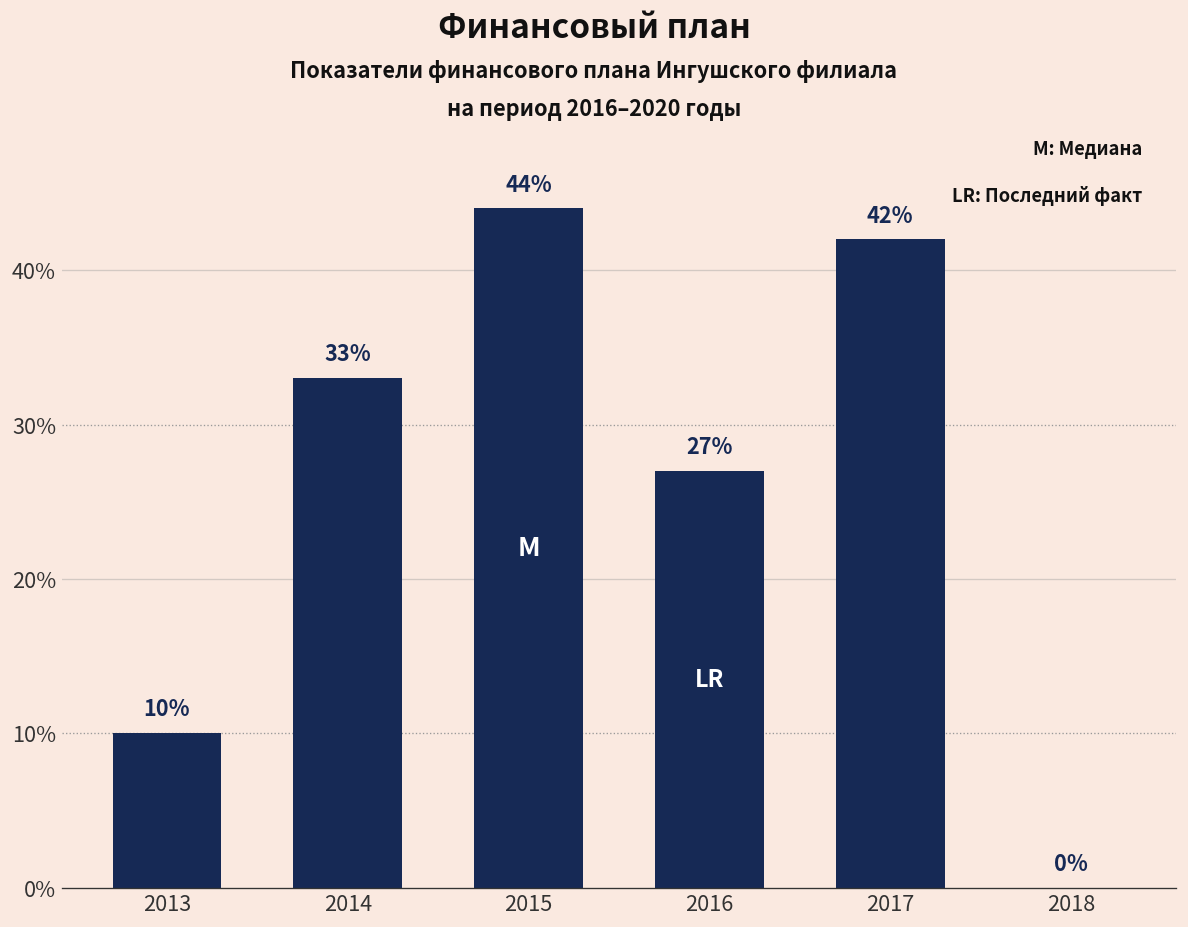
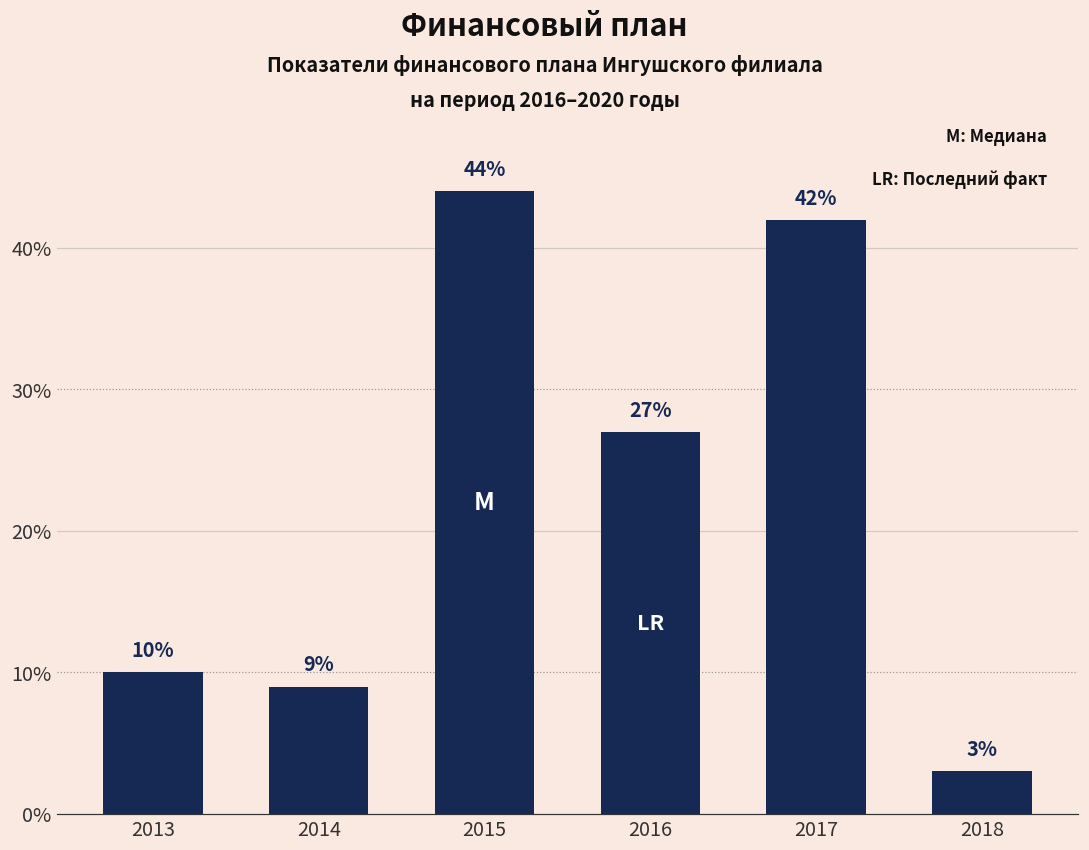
2014: 33% -> 9%
2018: 0% -> 3%
